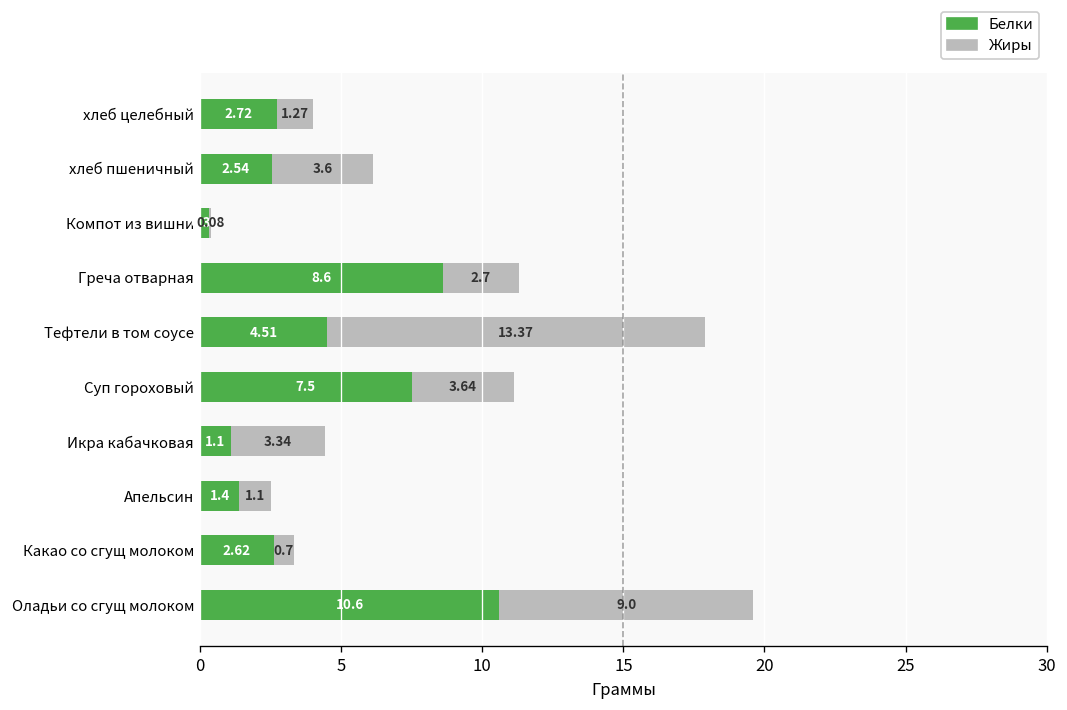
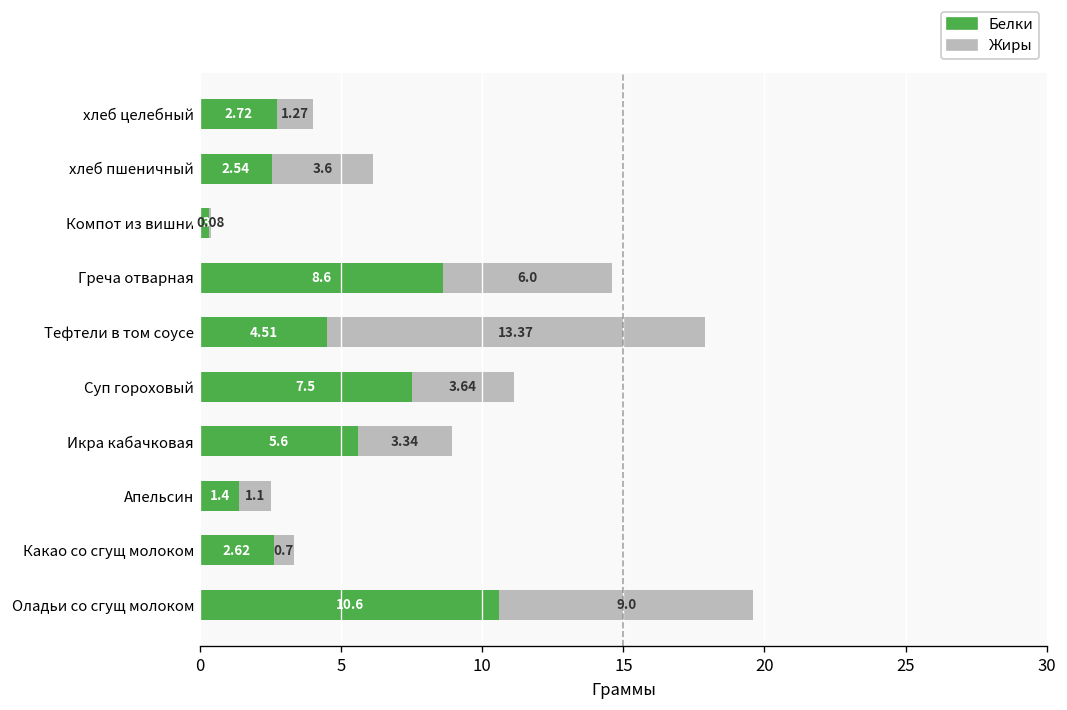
Жиры, Греча отварная: 2.7 -> 6.0
Белки, Икра кабачковая: 1.1 -> 5.6
